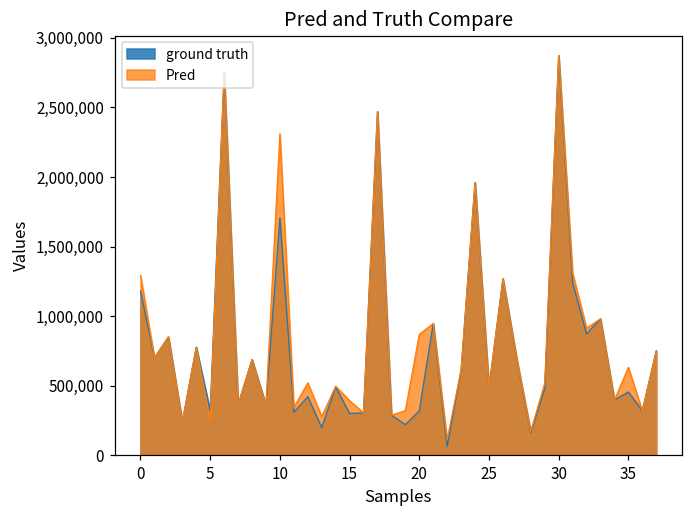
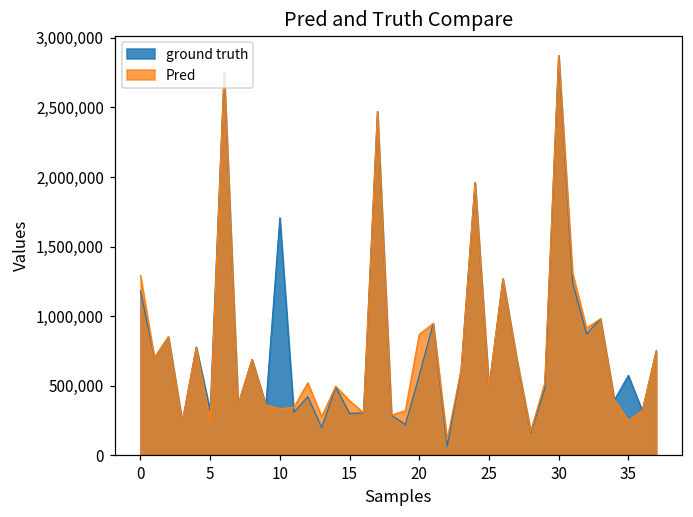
Pred, 10: 2,310,000 -> 330,000
ground truth, 20: 320,000 -> 570,000
ground truth, 35: 450,000 -> 570,000
Pred, 35: 630,000 -> 250,000
